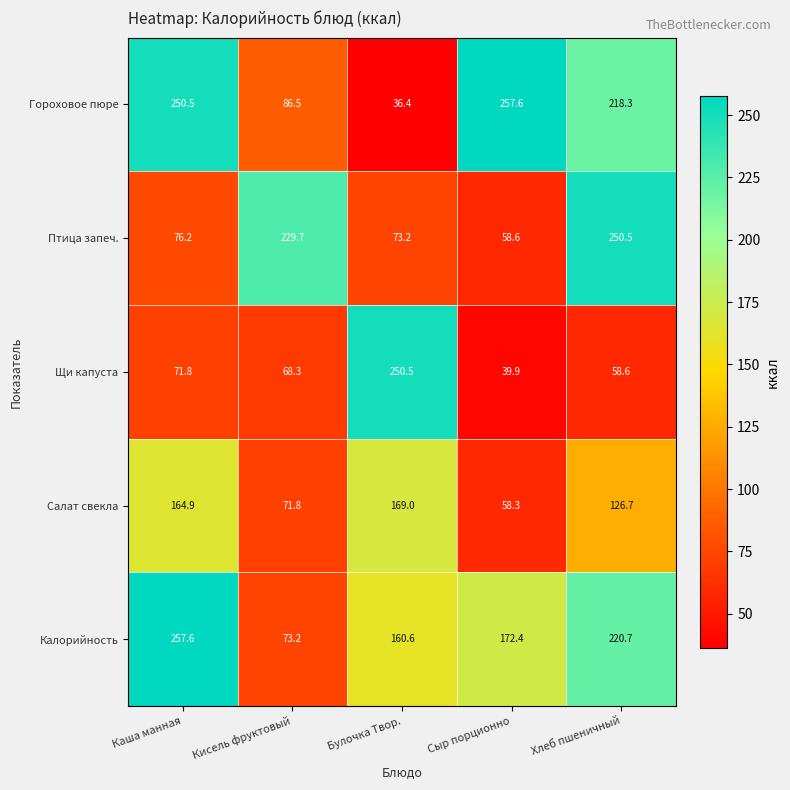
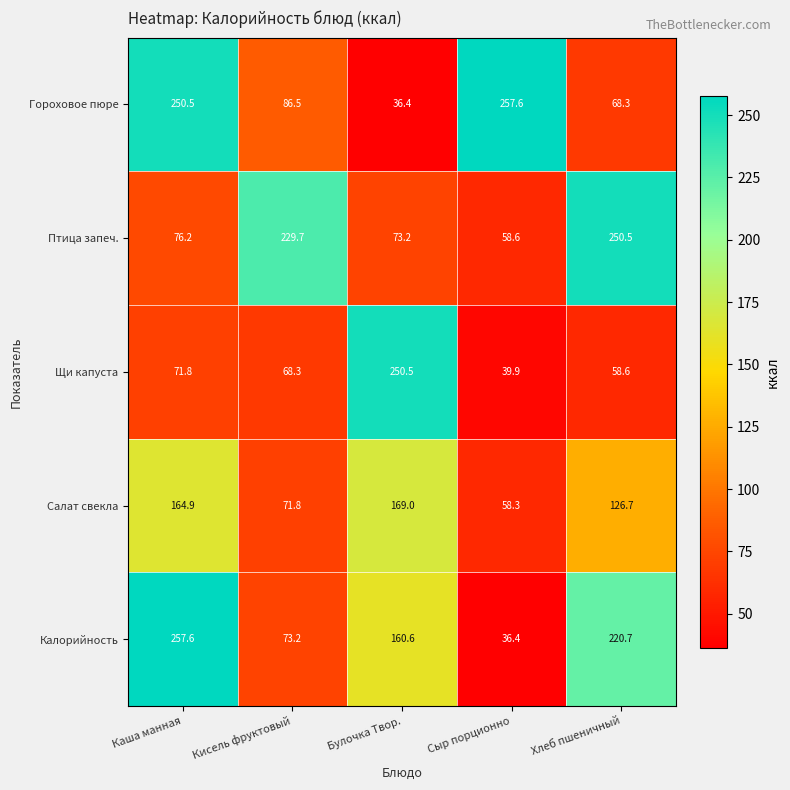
Гороховое пюре, Хлеб пшеничный: 218.3 -> 68.3
Калорийность, Сыр порционно: 172.4 -> 36.4
